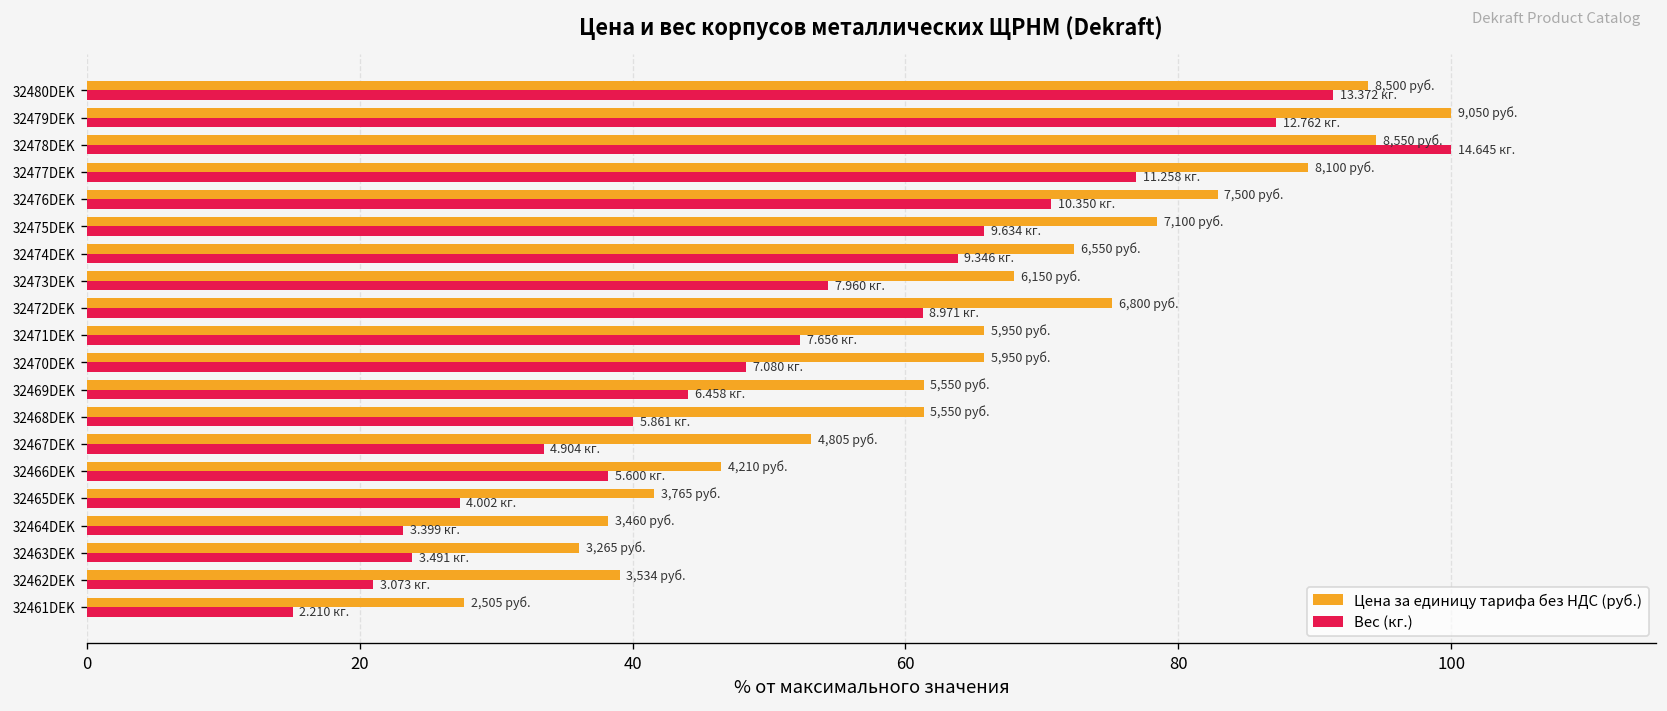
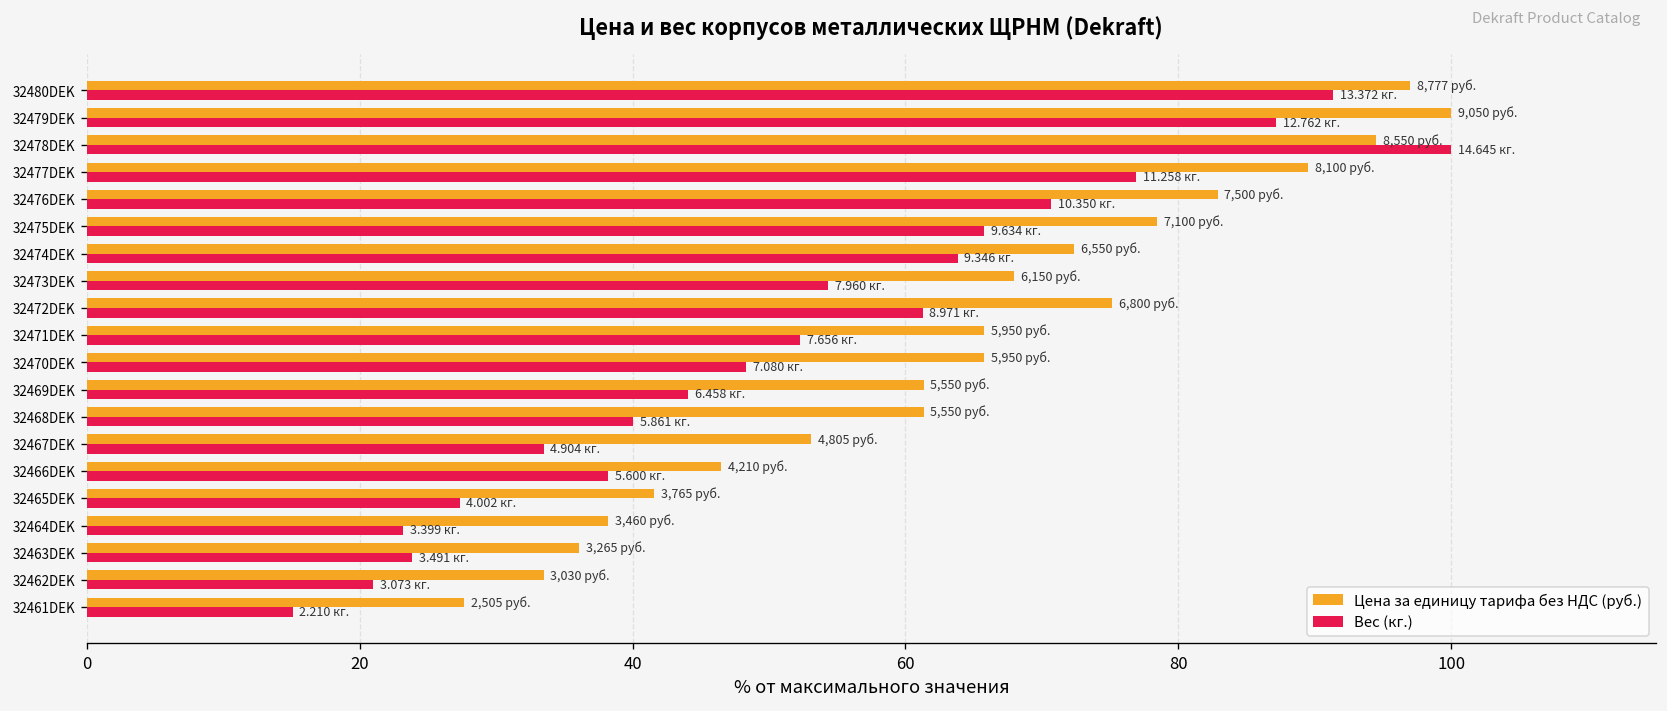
Цена за единицу тарифа без НДС (руб.), 32480DEK: 8,500 -> 8,777
Цена за единицу тарифа без НДС (руб.), 32462DEK: 3,534 -> 3,030
